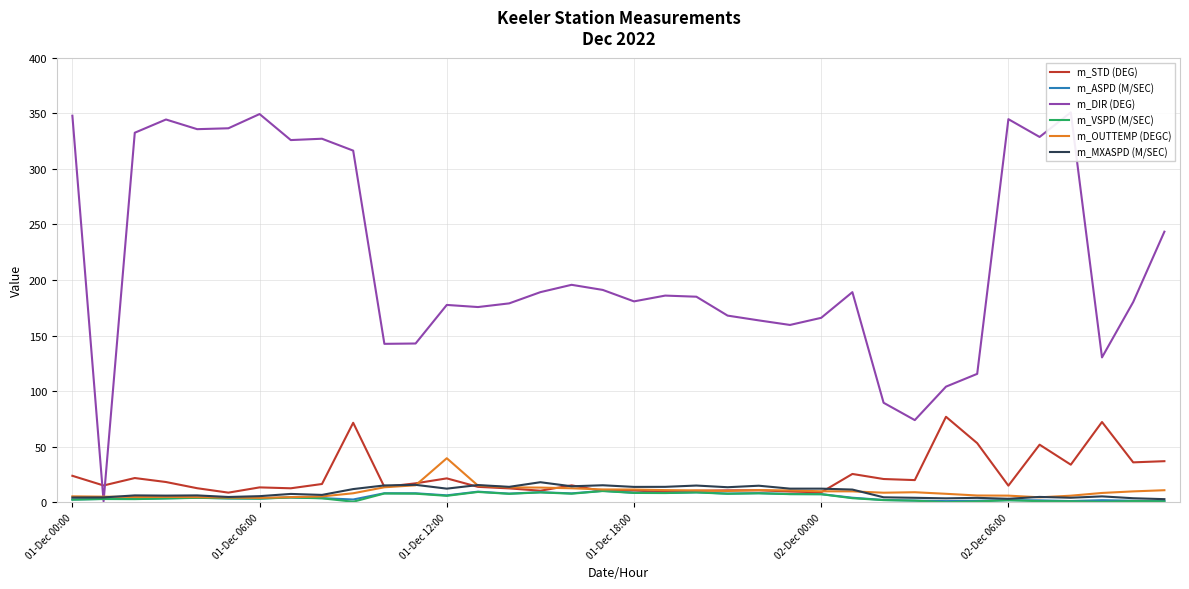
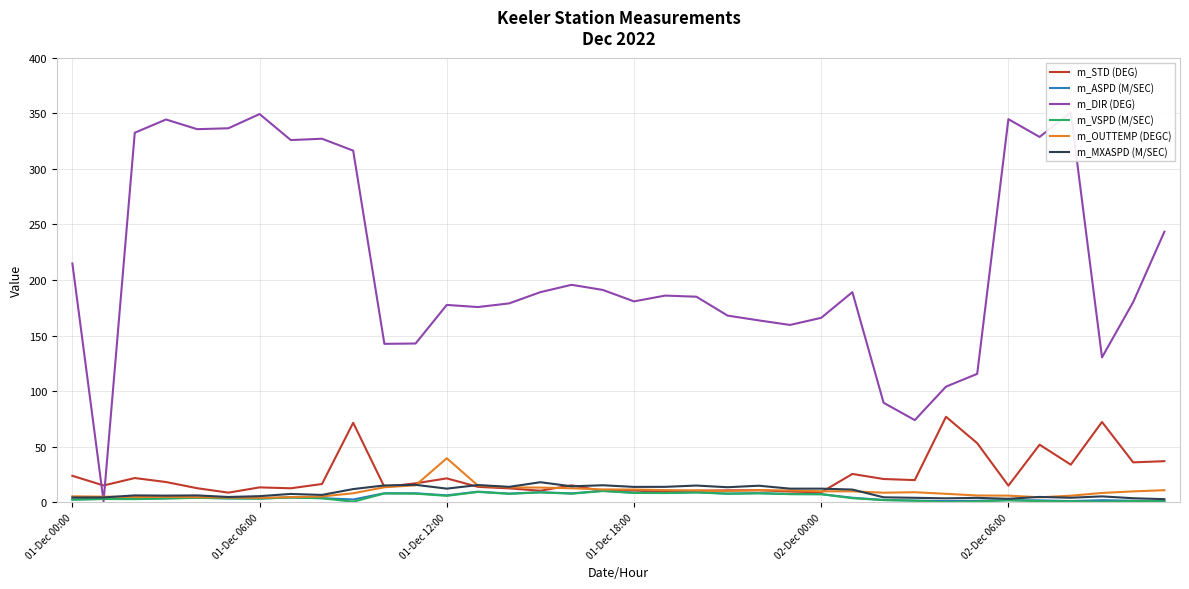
m_DIR (DEG), 01-Dec 00:00: 348 -> 215
